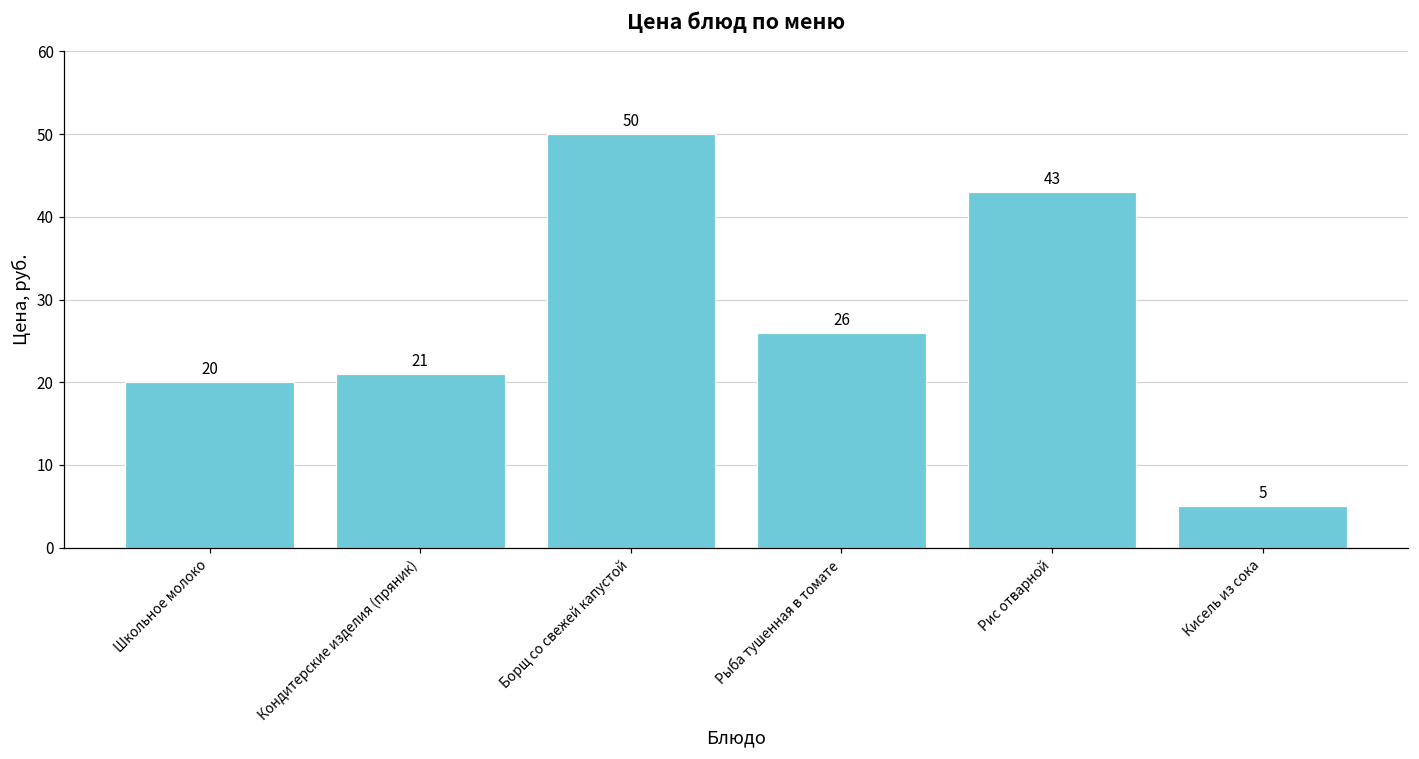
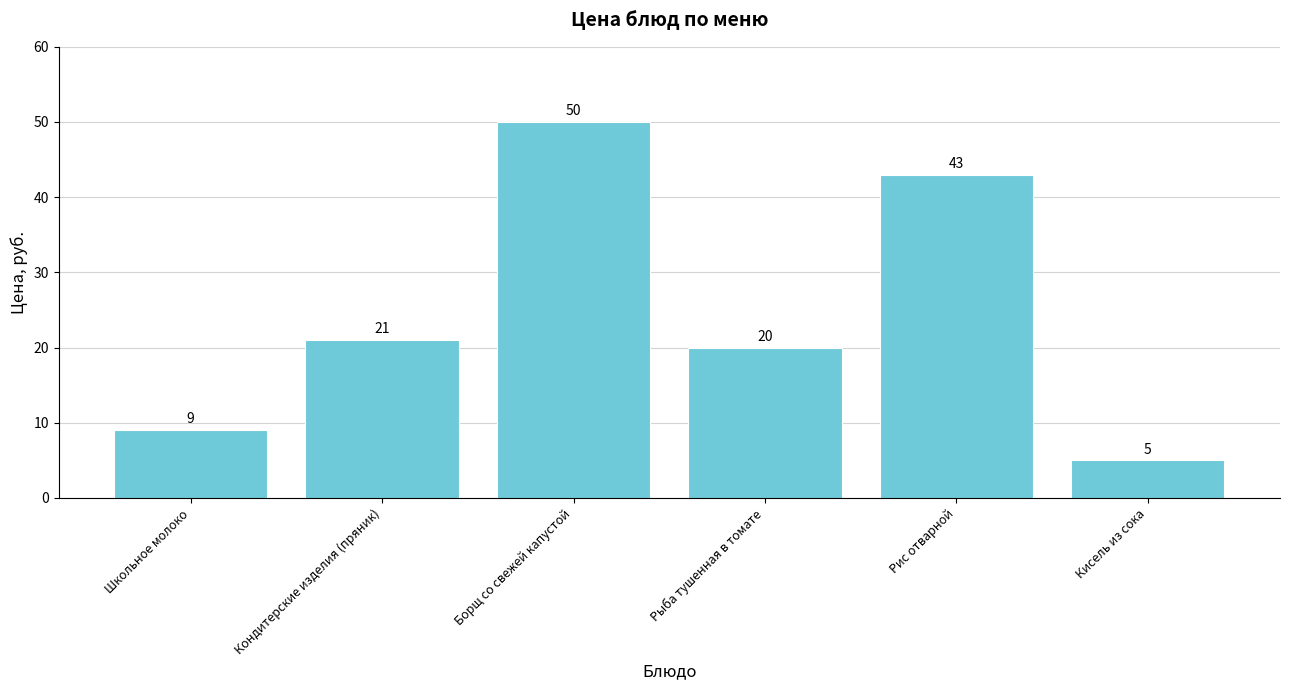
Школьное молоко: 20 -> 9
Рыба тушенная в томате: 26 -> 20
